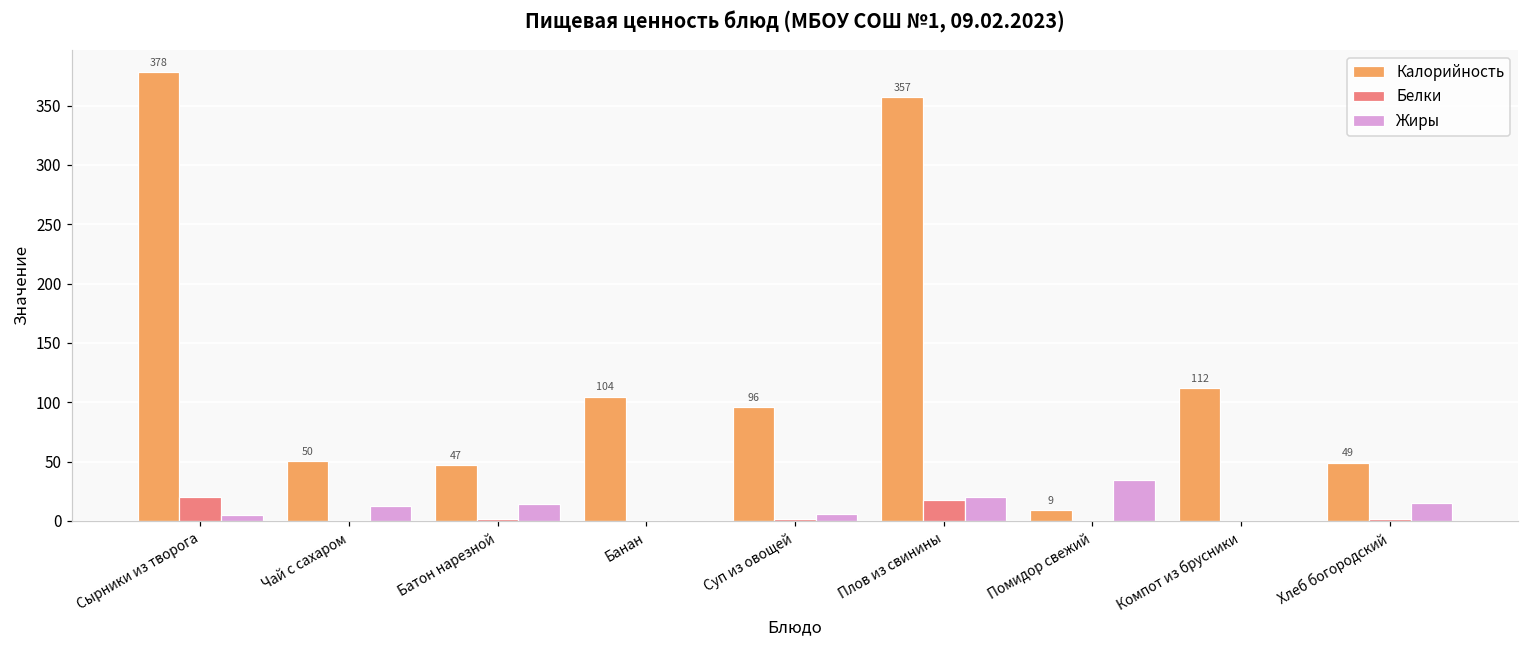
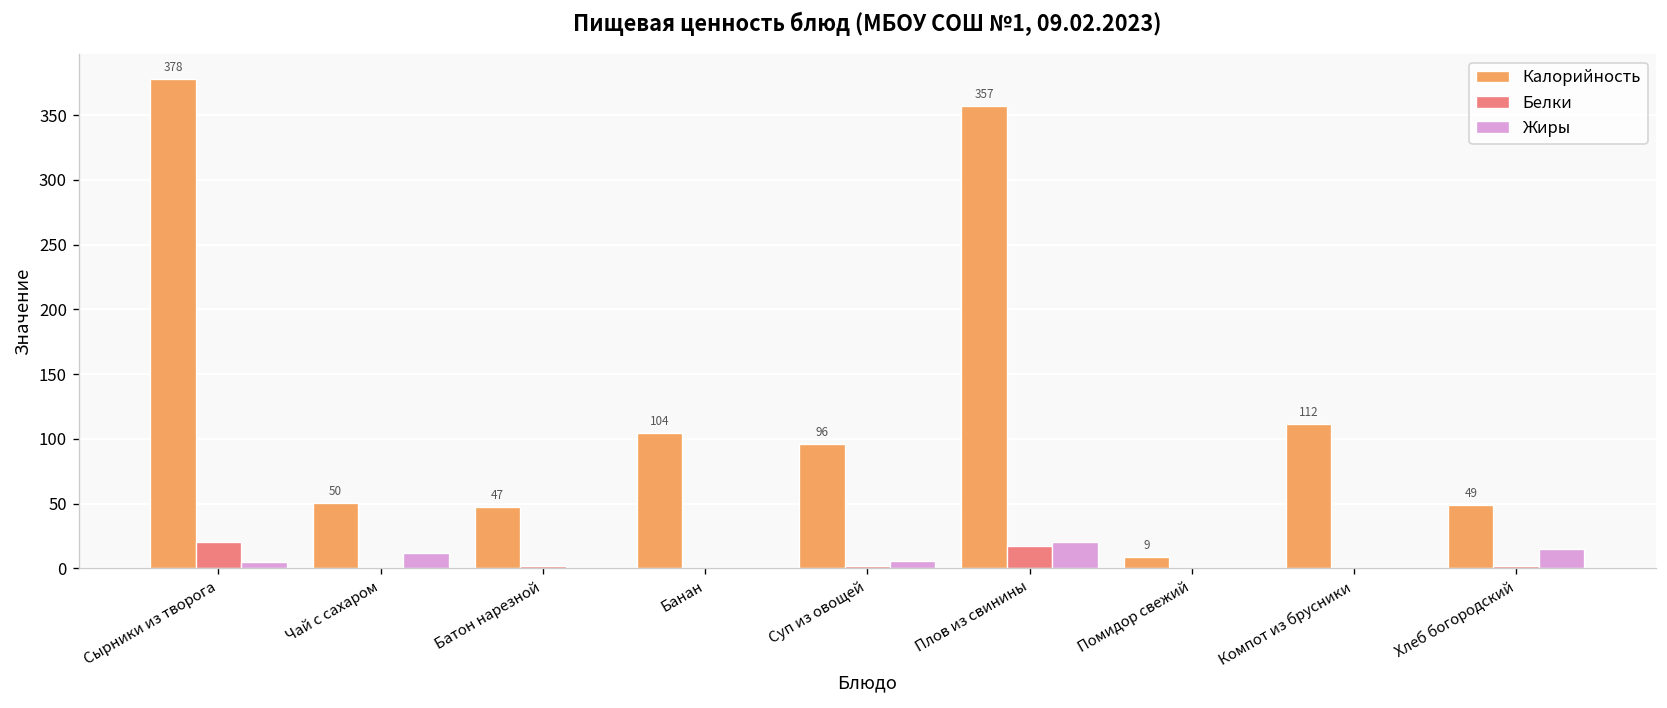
Жиры, Батон нарезной: 14 -> 0
Жиры, Помидор свежий: 34 -> 0
